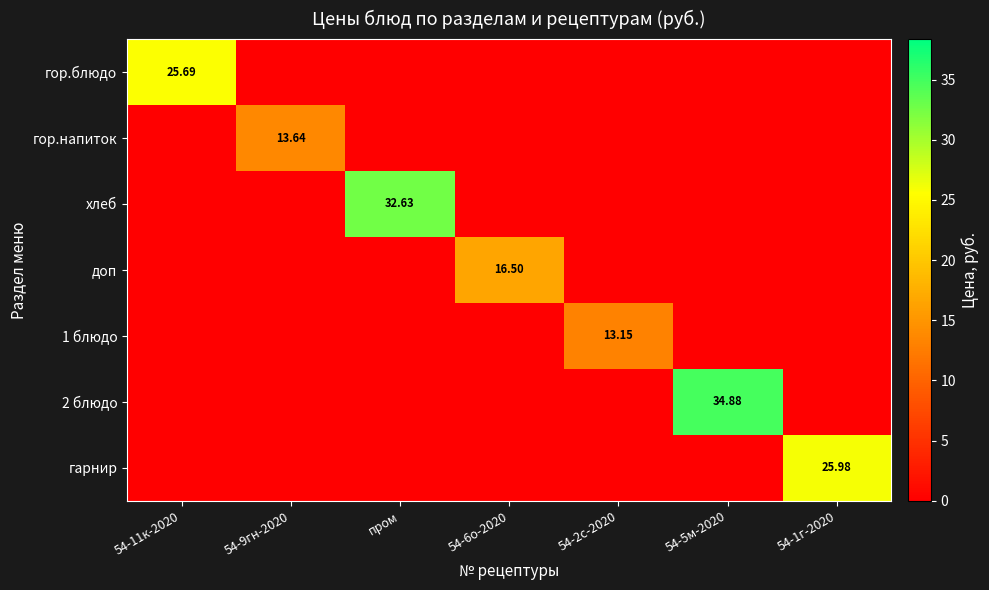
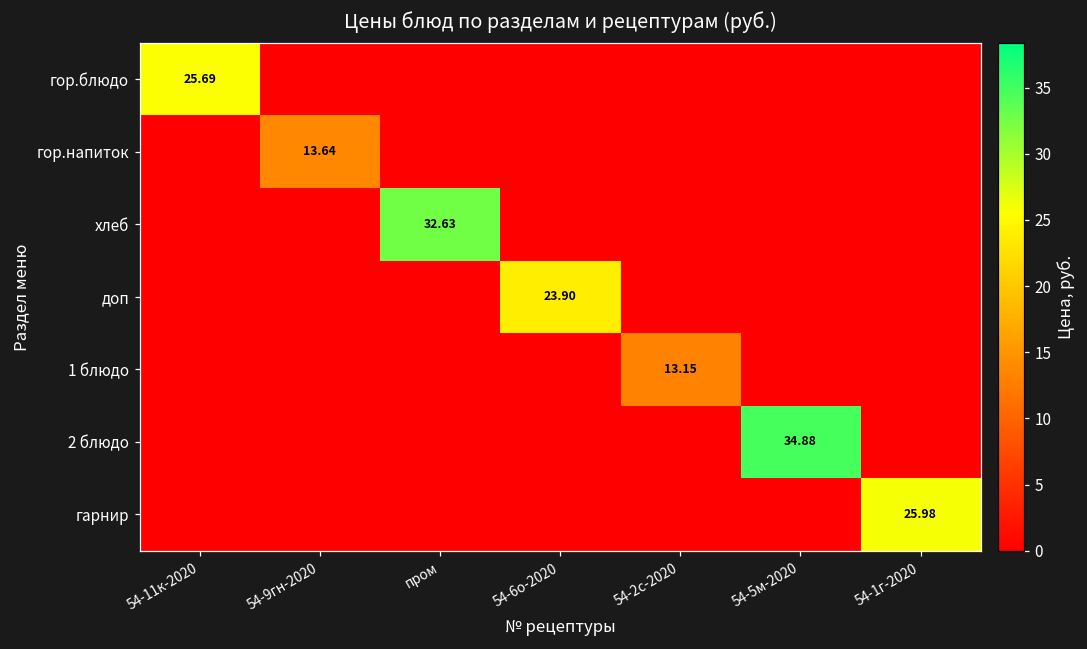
доп, 54-6о-2020: 16.50 -> 23.90
